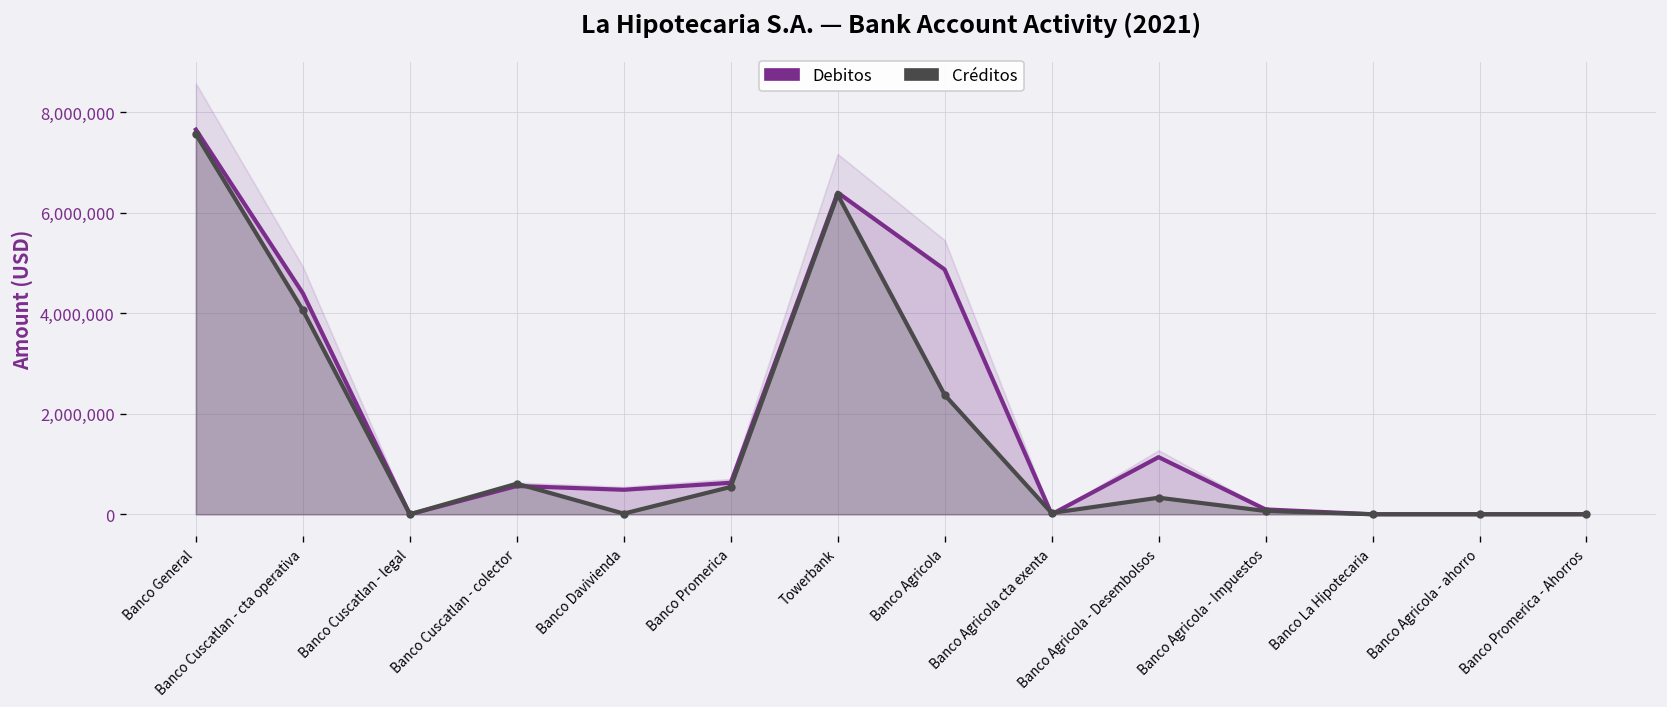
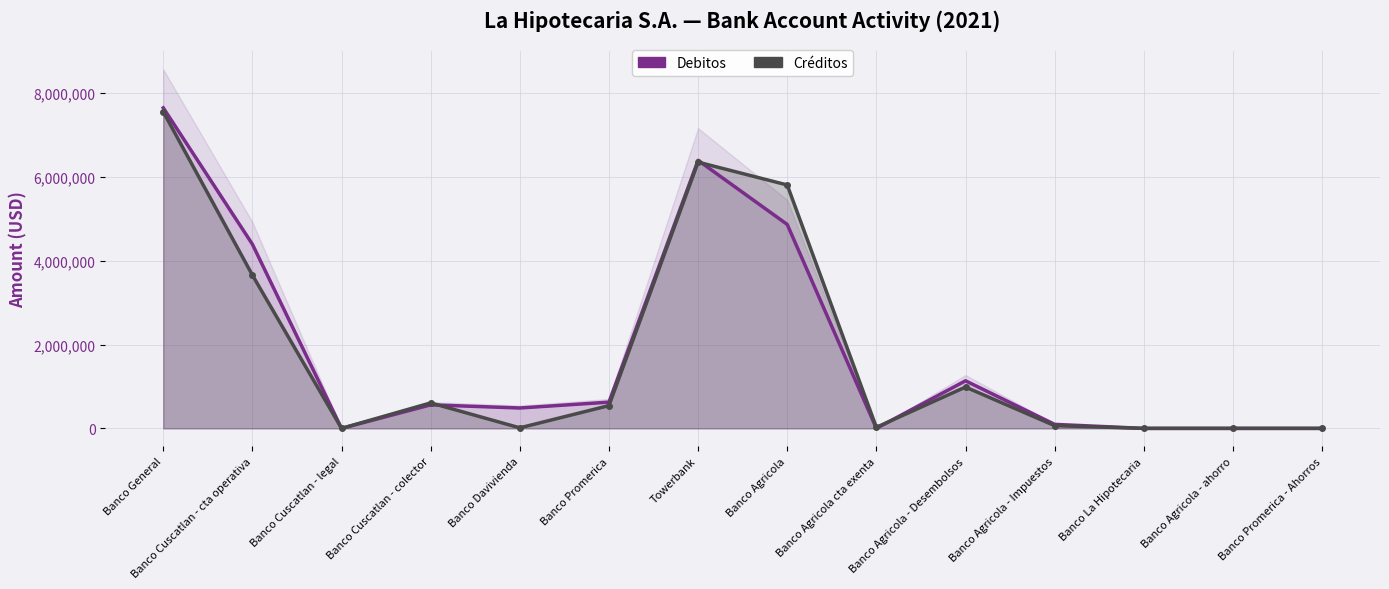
Créditos, Banco Cuscatlan - cta operativa: 4,100,000 -> 3,700,000
Créditos, Banco Agricola: 2,400,000 -> 5,800,000
Créditos, Banco Agricola - Desembolsos: 300,000 -> 1,000,000
